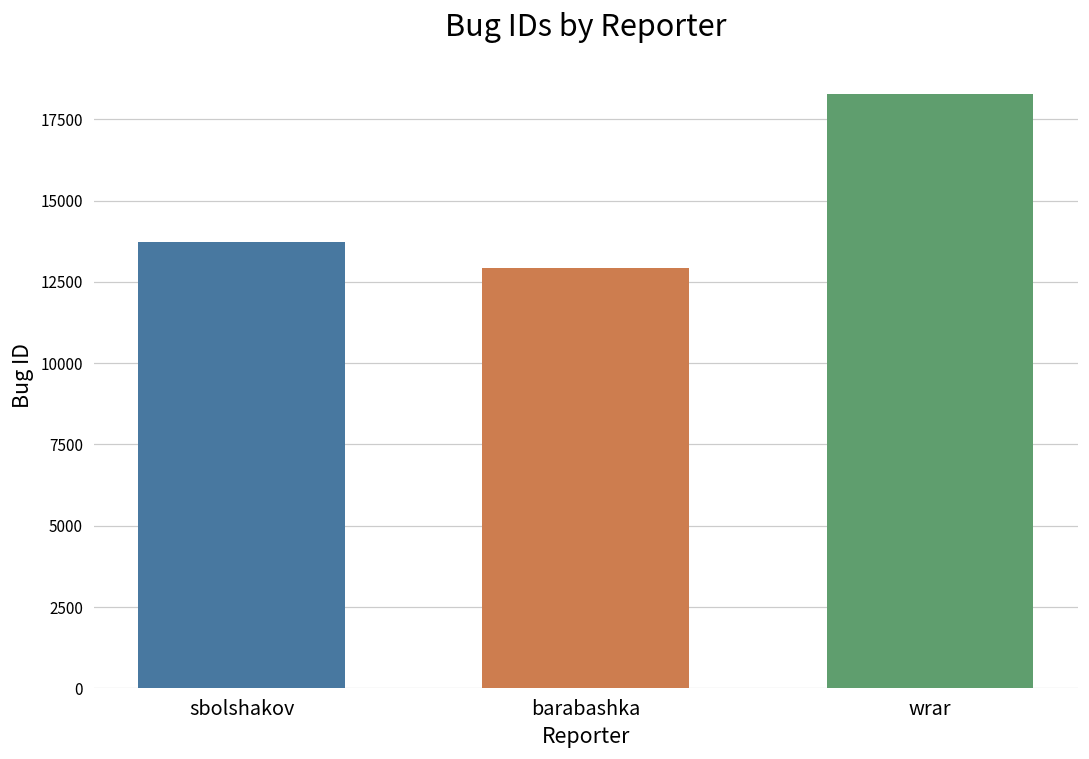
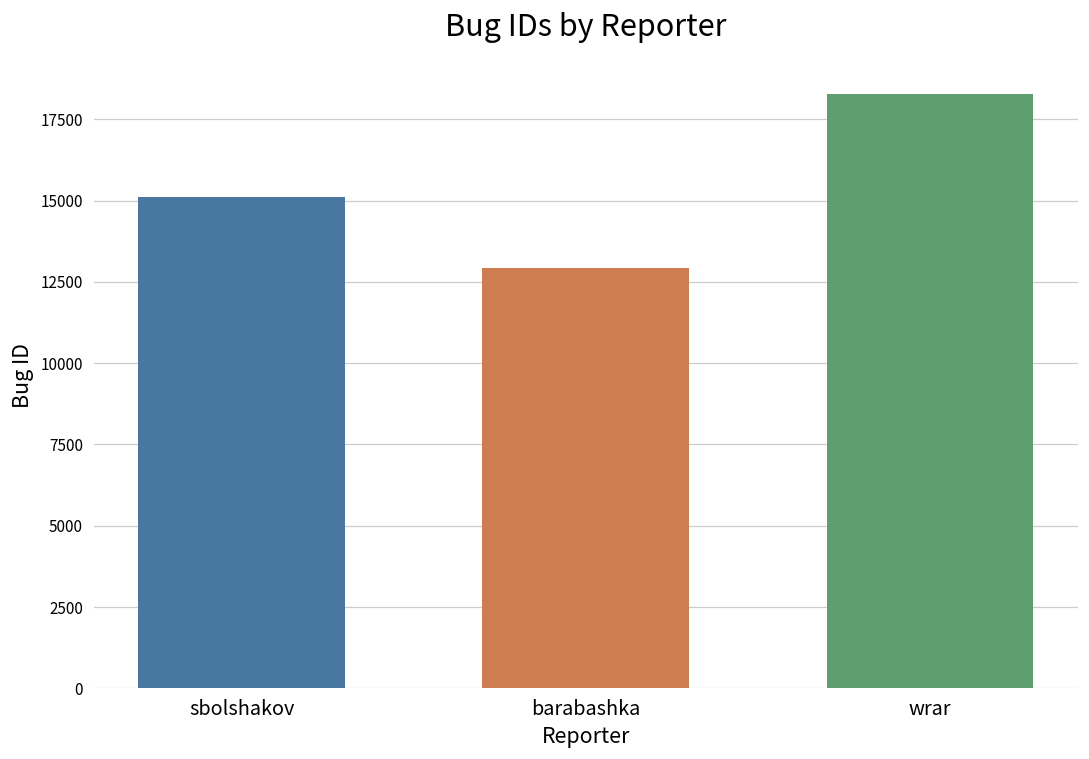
sbolshakov: 13700 -> 15100
